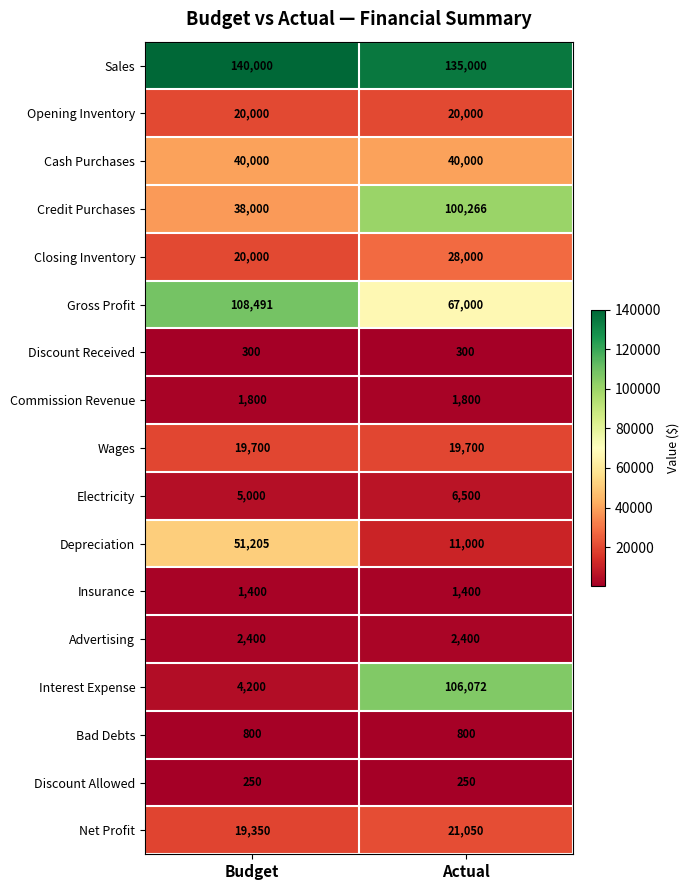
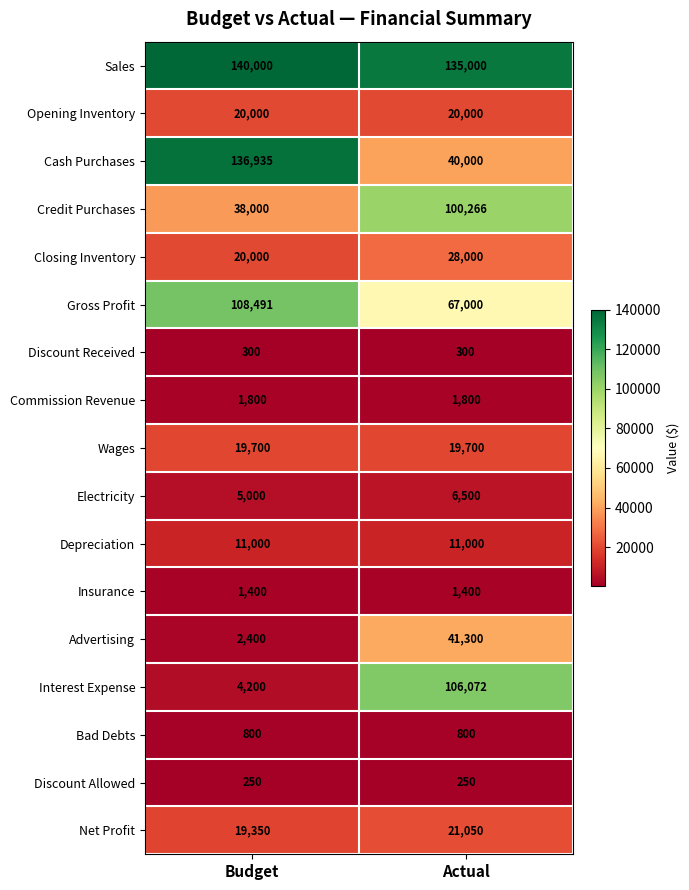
Cash Purchases, Budget: 40,000 -> 136,935
Depreciation, Budget: 51,205 -> 11,000
Advertising, Actual: 2,400 -> 41,300
